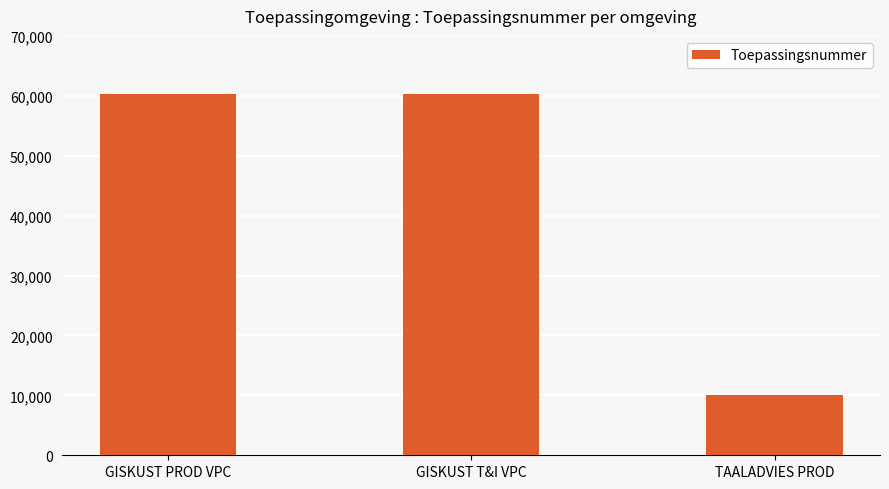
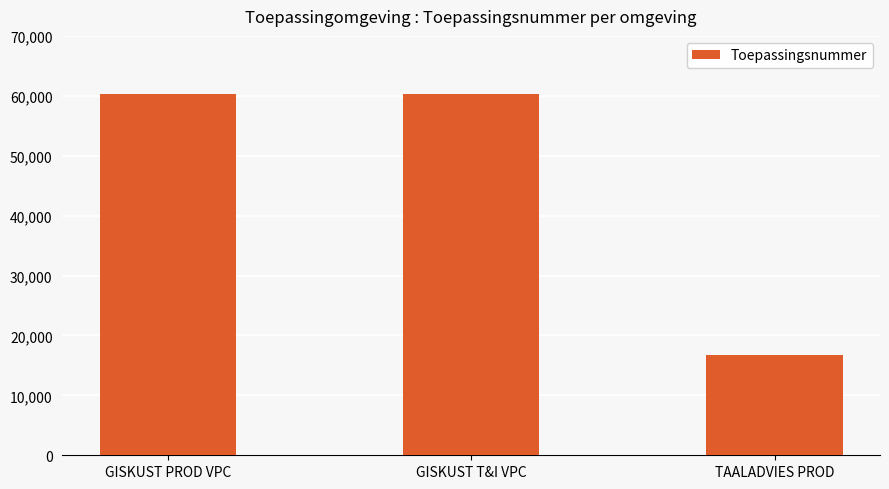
TAALADVIES PROD: 10,000 -> 17,000
